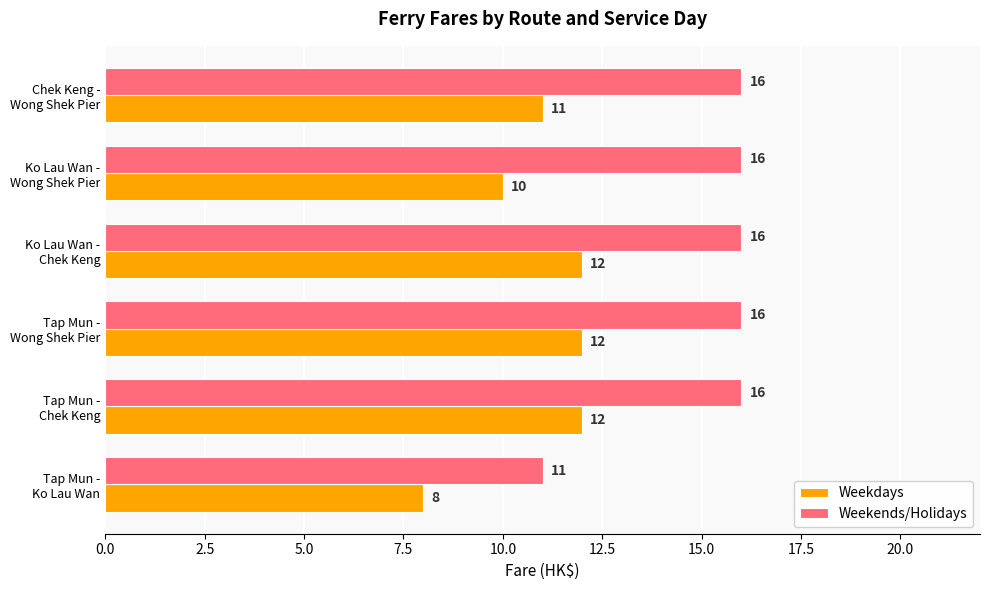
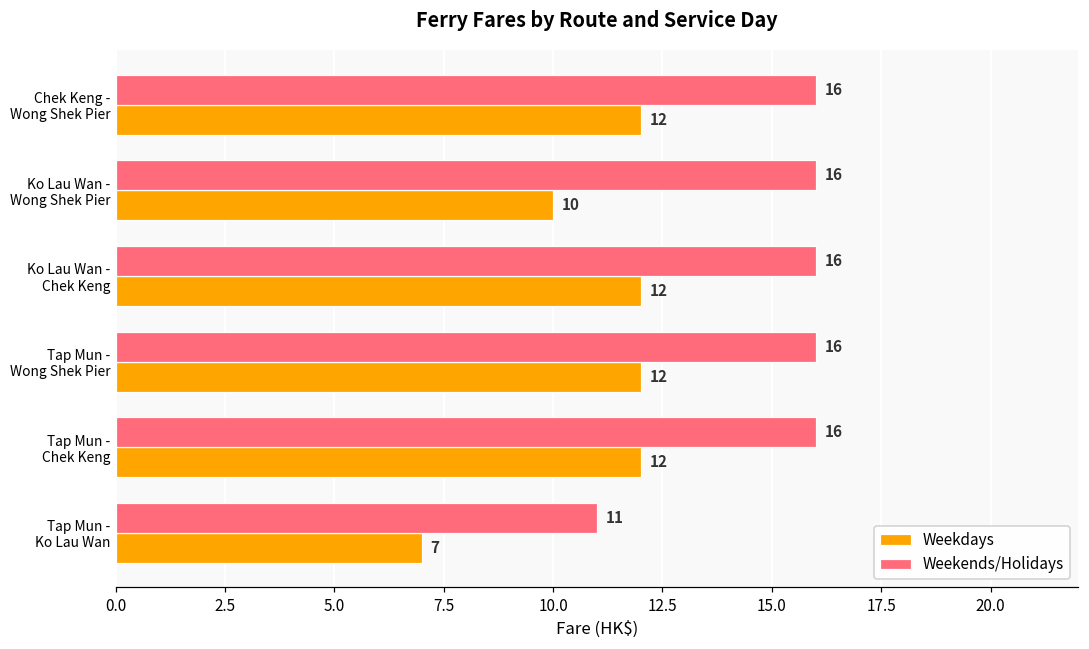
Weekdays, Chek Keng - Wong Shek Pier: 11 -> 12
Weekdays, Tap Mun - Ko Lau Wan: 8 -> 7
